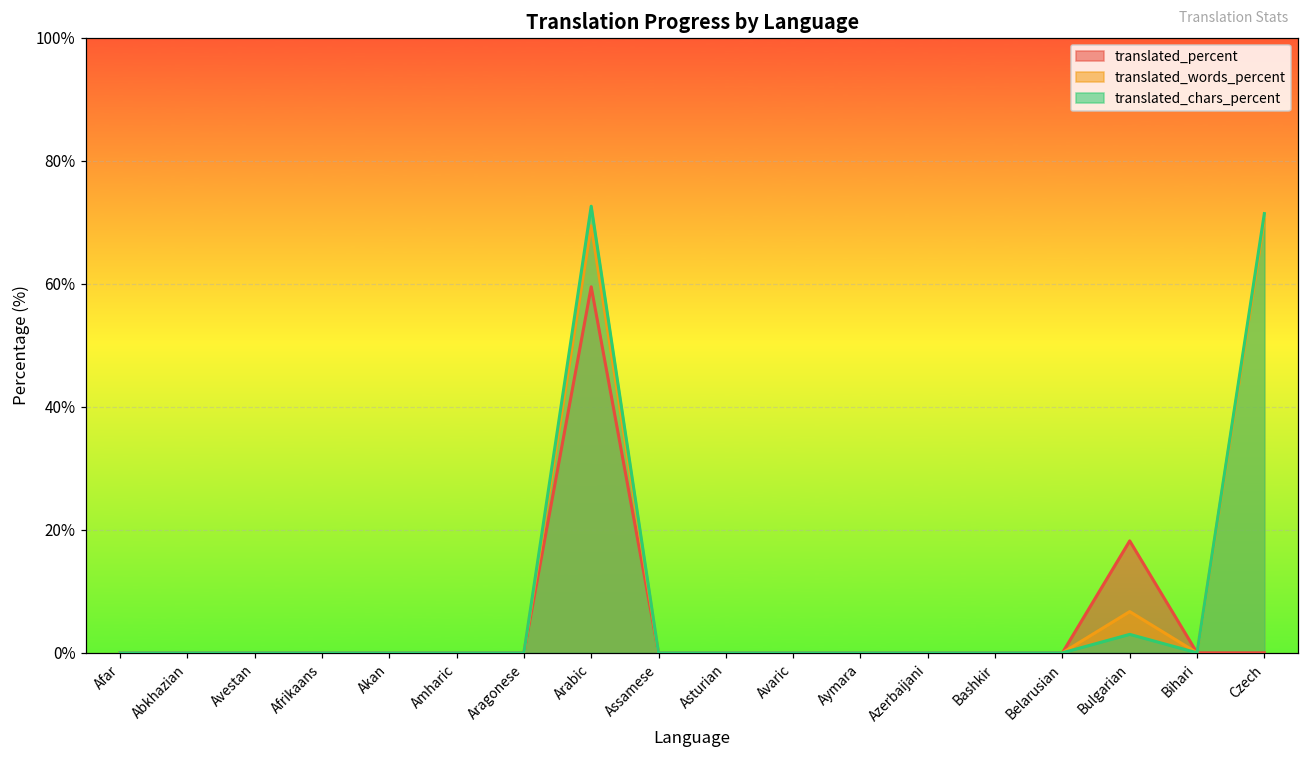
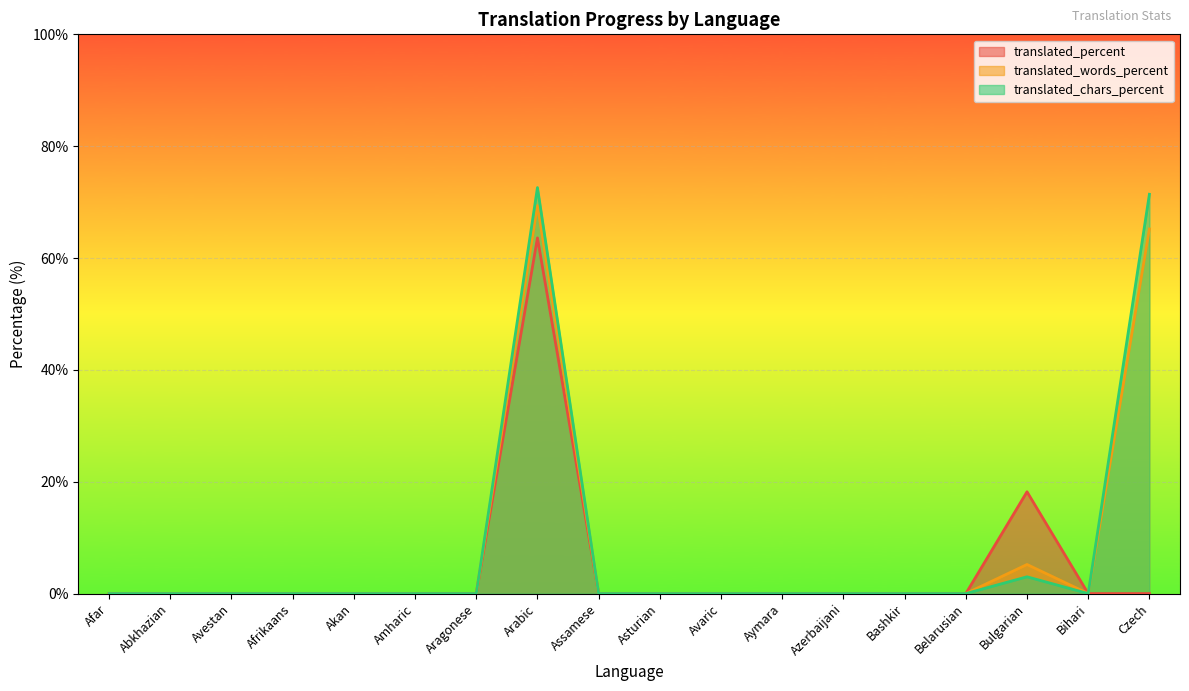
translated_percent, Arabic: 60% -> 64%
translated_words_percent, Bulgarian: 7% -> 5%
translated_words_percent, Czech: 70% -> 65%
